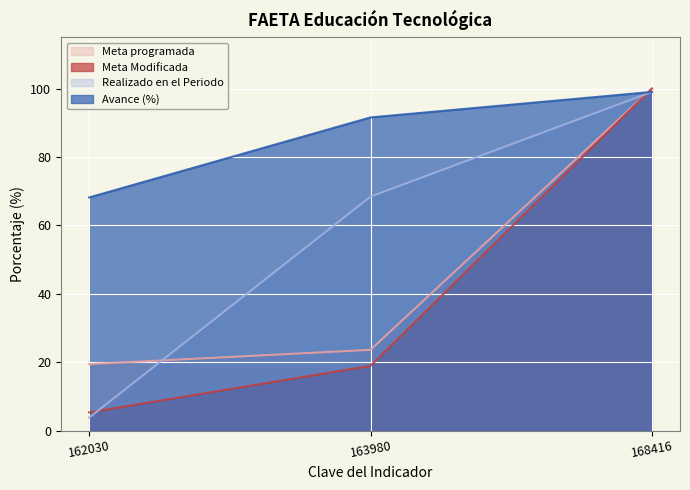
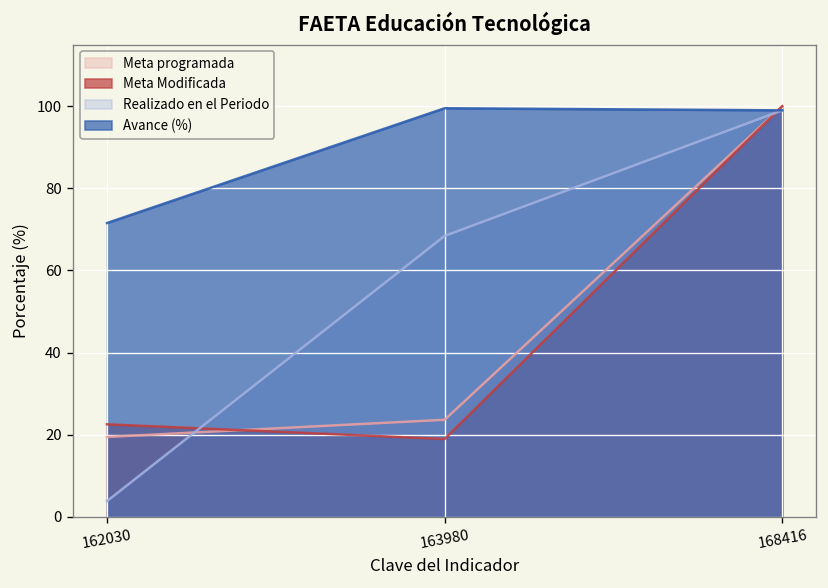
Meta Modificada, 162030: 5 -> 23
Avance (%), 162030: 68 -> 72
Avance (%), 163980: 92 -> 100
